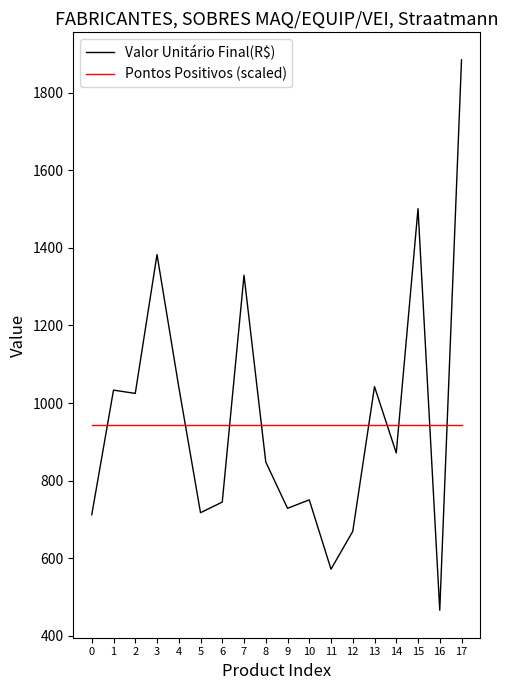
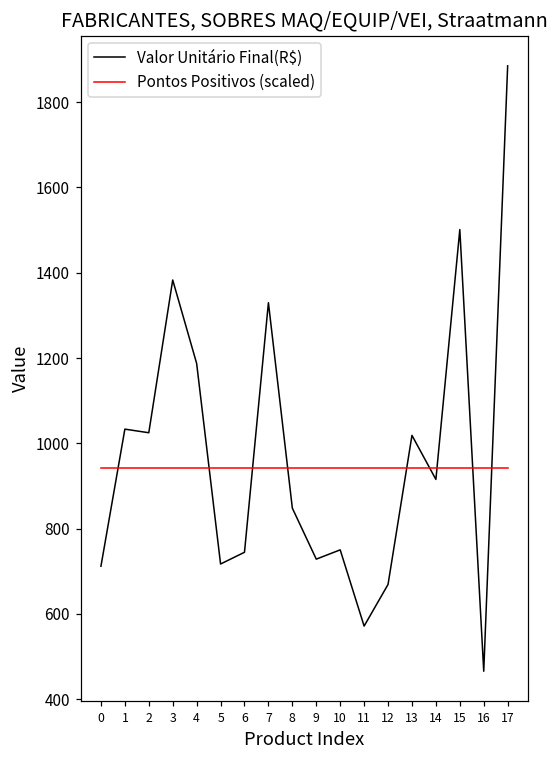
Valor Unitário Final(R$), 4: 1040 -> 1190
Valor Unitário Final(R$), 13: 1040 -> 1020
Valor Unitário Final(R$), 14: 870 -> 920
